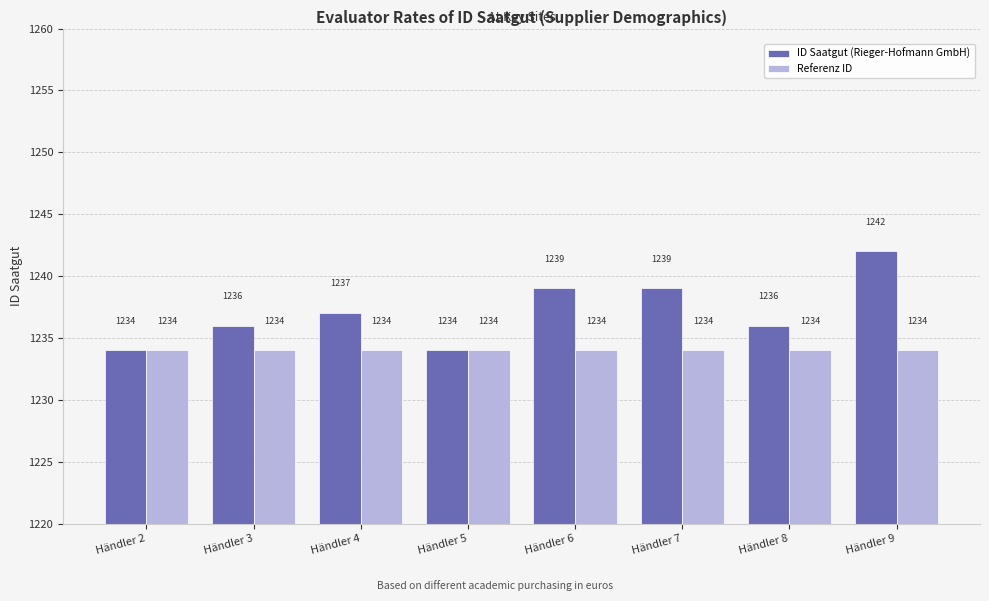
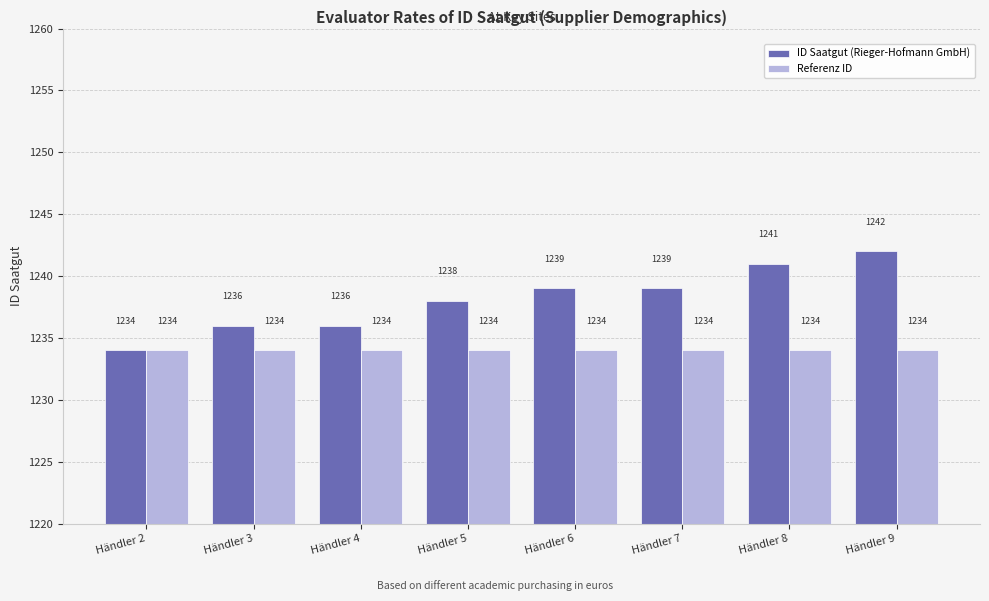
ID Saatgut (Rieger-Hofmann GmbH), Händler 4: 1237 -> 1236
ID Saatgut (Rieger-Hofmann GmbH), Händler 5: 1234 -> 1238
ID Saatgut (Rieger-Hofmann GmbH), Händler 8: 1236 -> 1241
